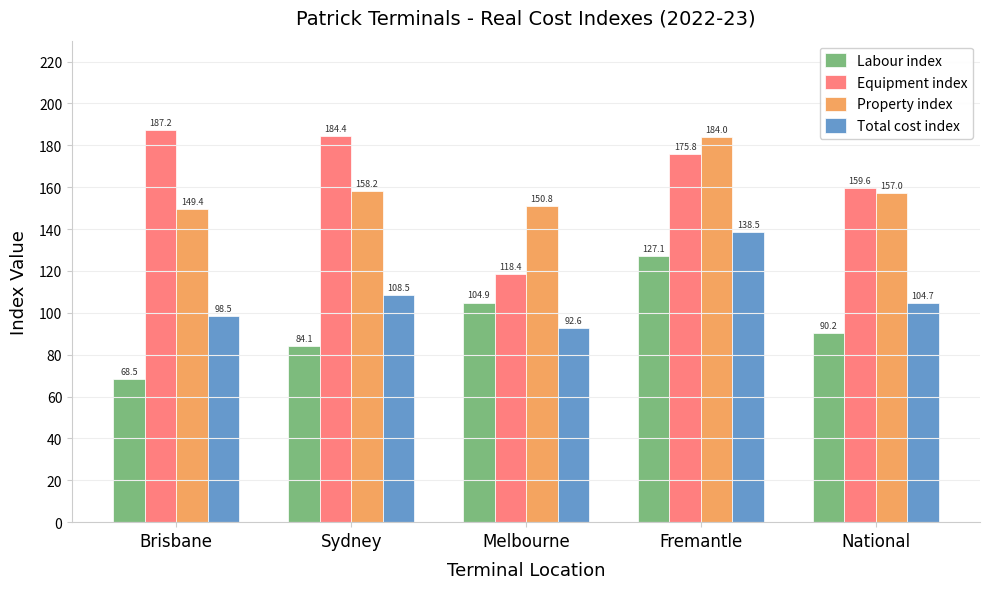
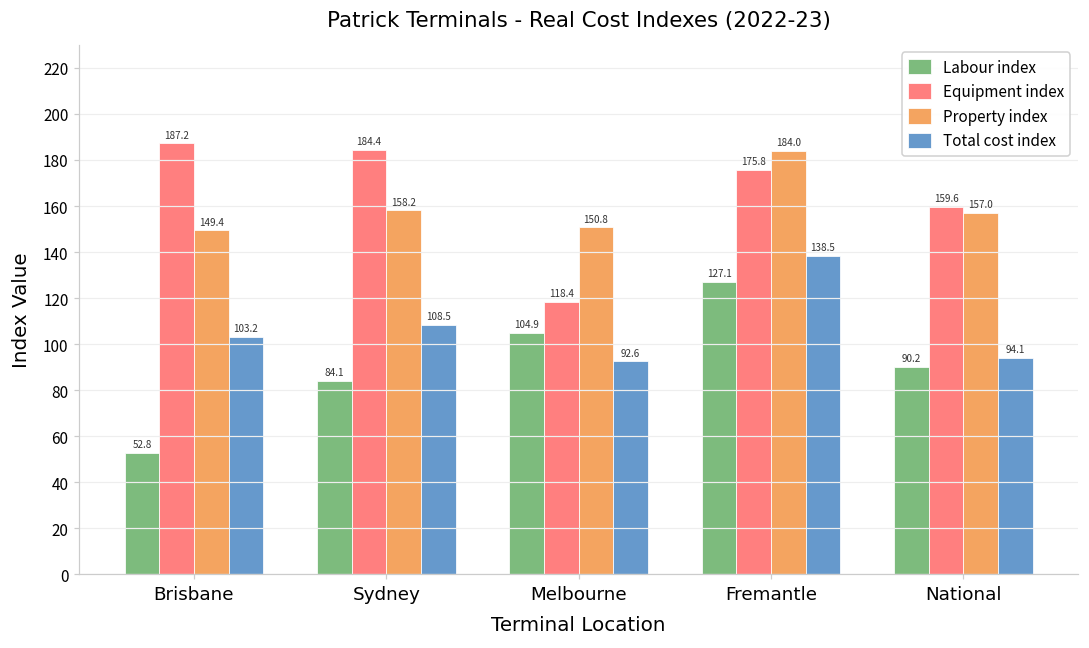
Labour index, Brisbane: 68.5 -> 52.8
Total cost index, Brisbane: 98.5 -> 103.2
Total cost index, National: 104.7 -> 94.1
